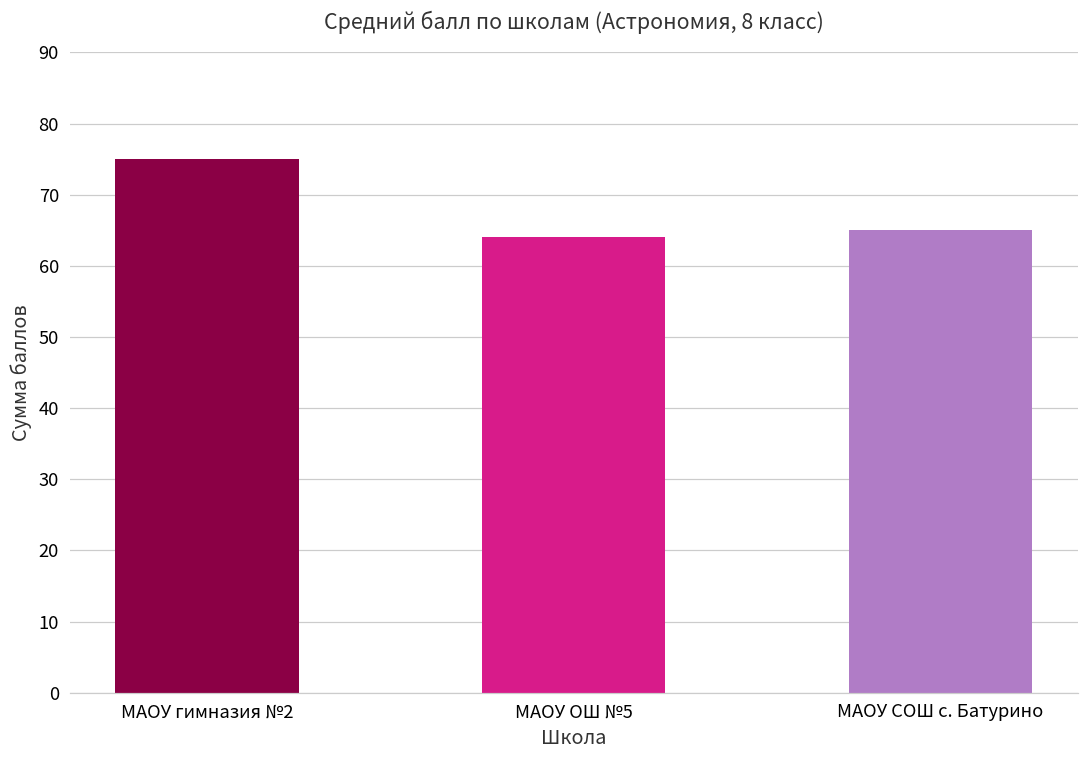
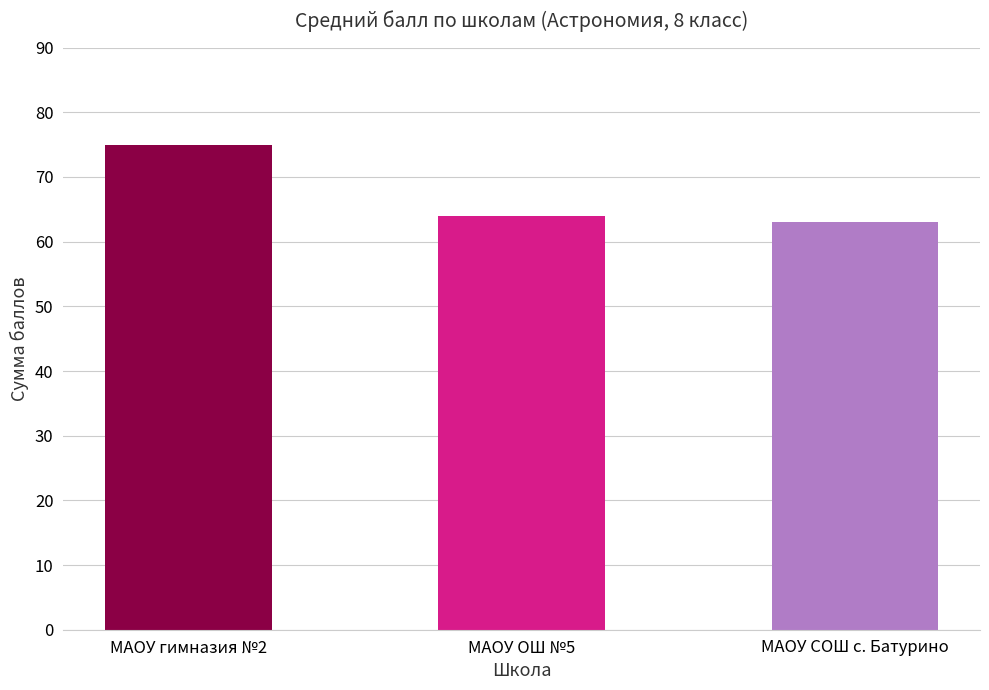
МАОУ СОШ с. Батурино: 65 -> 63
